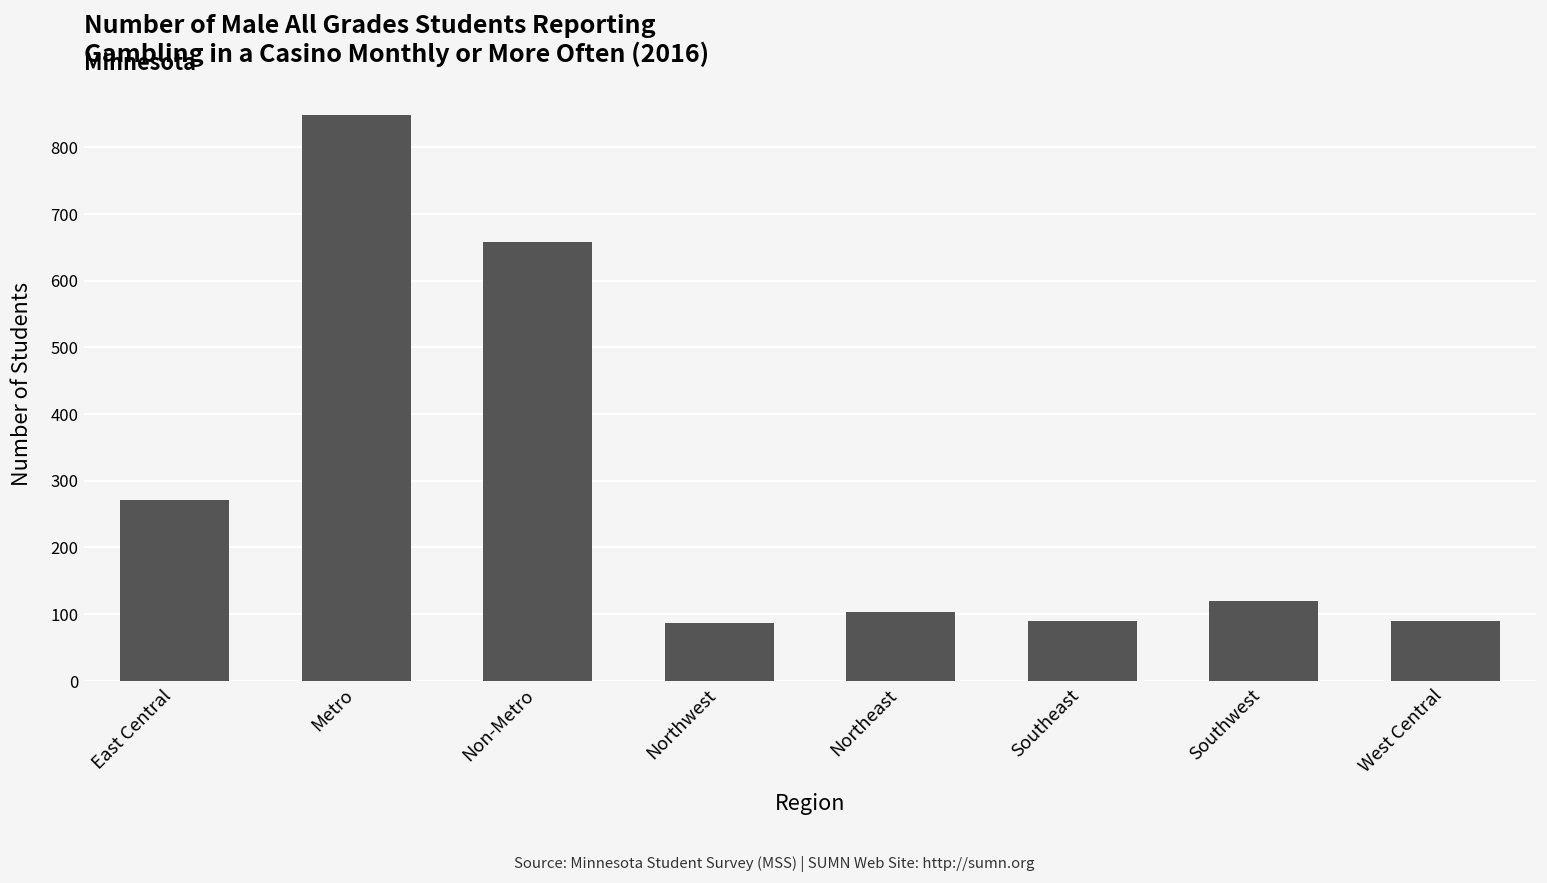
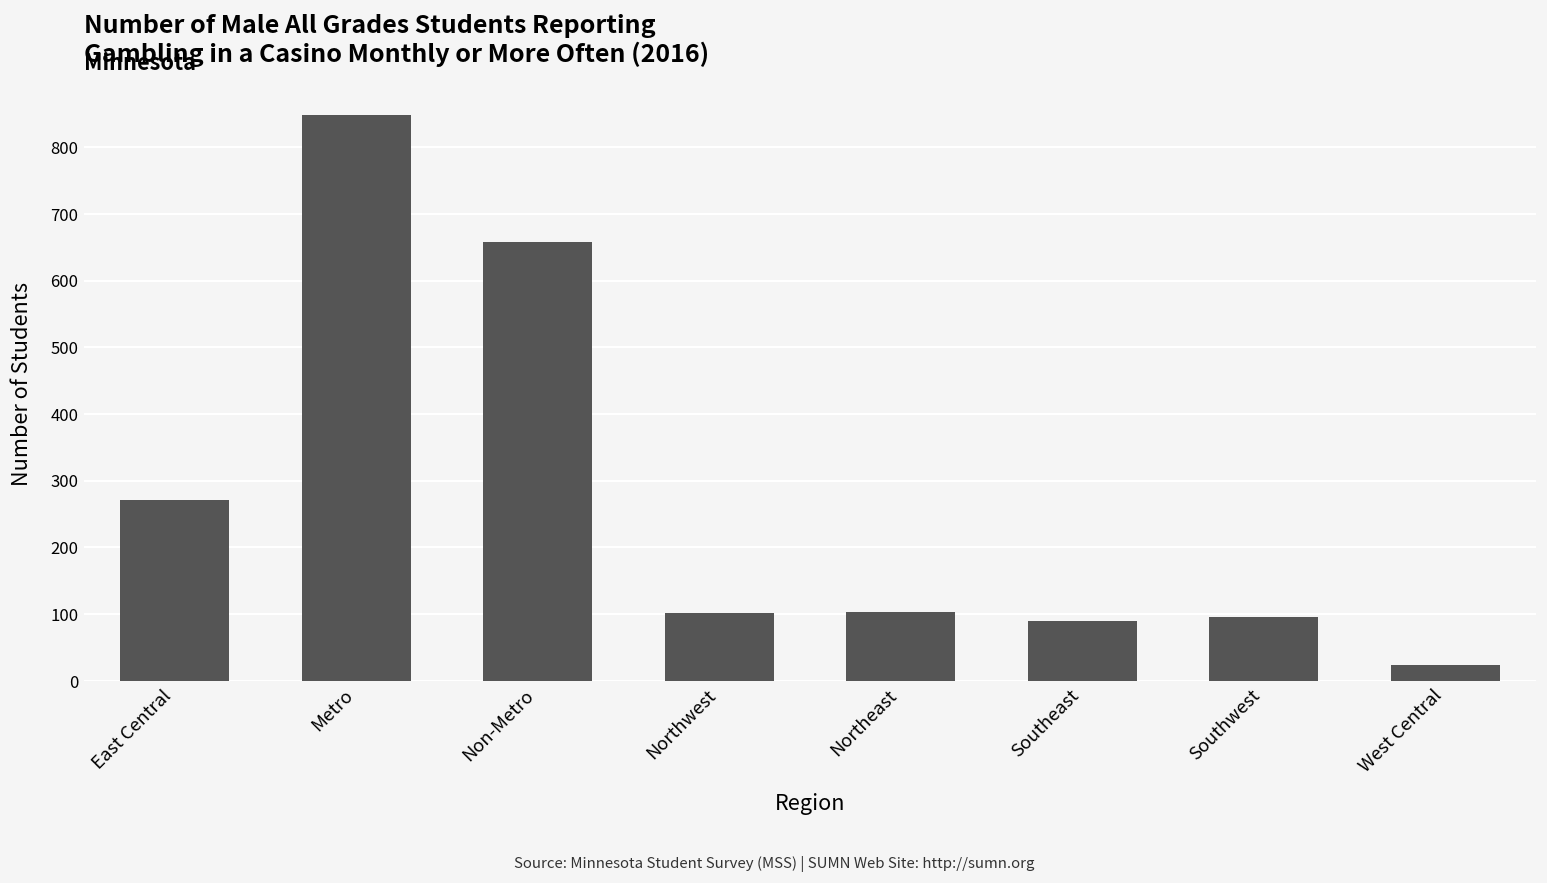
Northwest: 90 -> 100
Southwest: 120 -> 100
West Central: 90 -> 20
